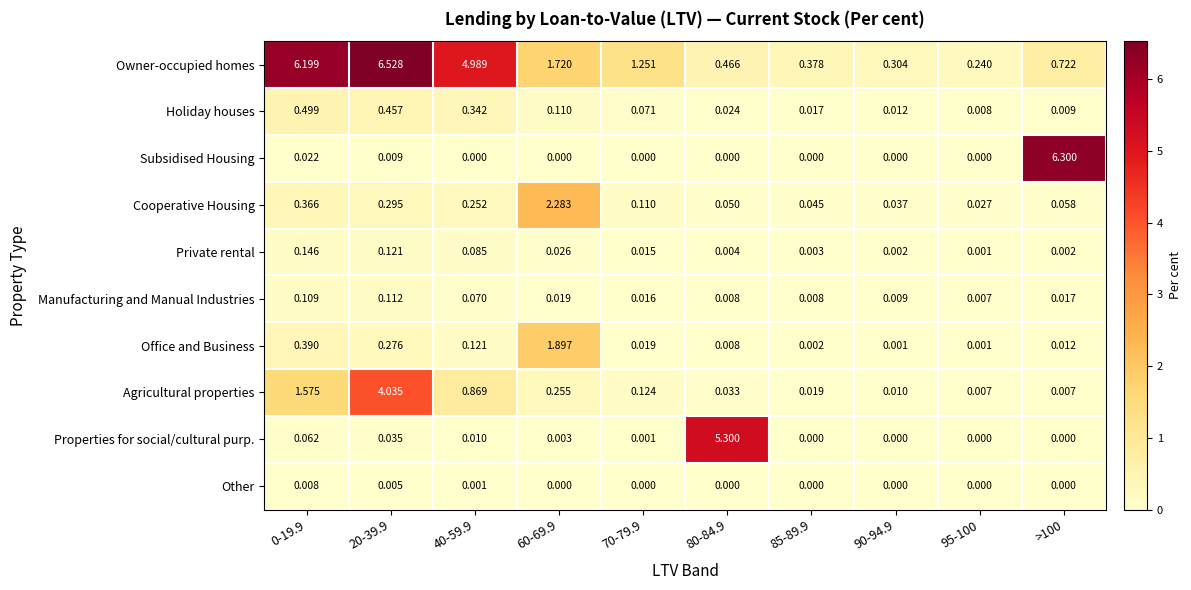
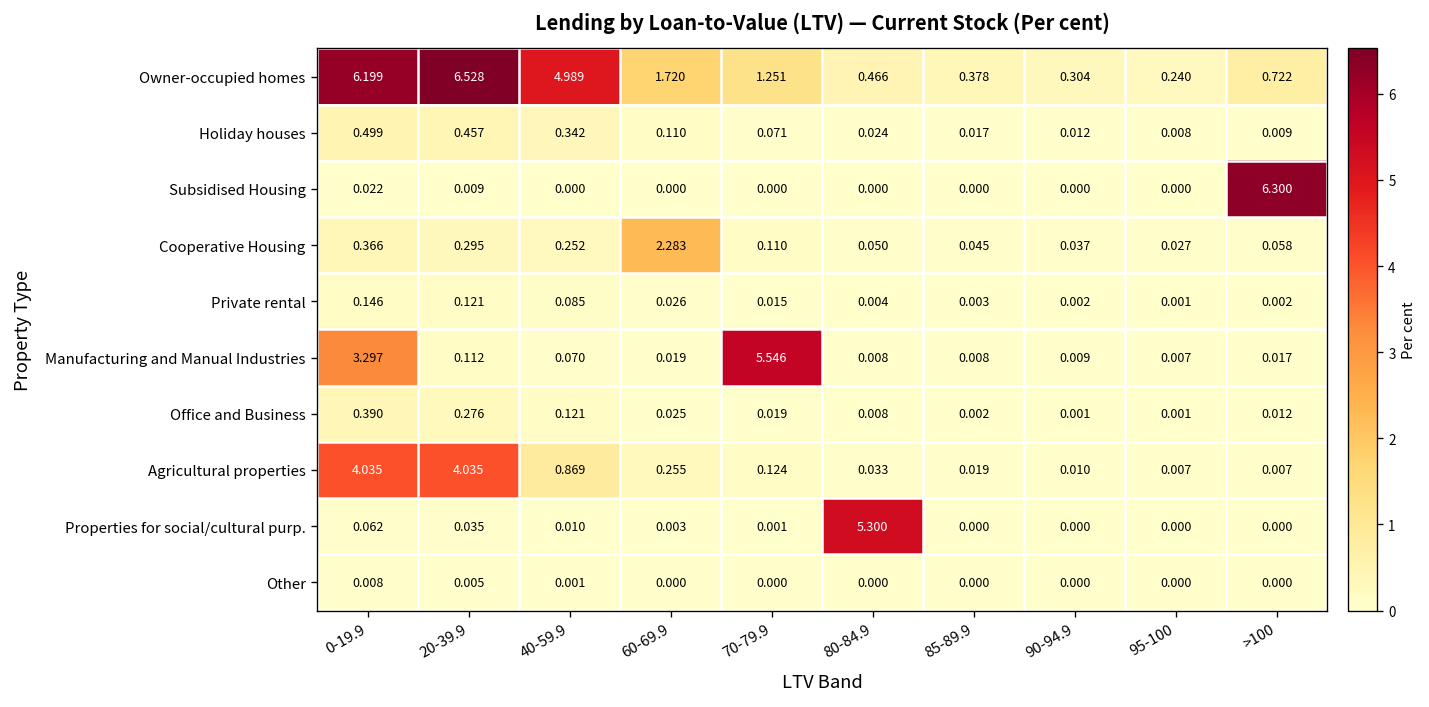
Manufacturing and Manual Industries, 0-19.9: 0.109 -> 3.297
Manufacturing and Manual Industries, 70-79.9: 0.016 -> 5.546
Office and Business, 60-69.9: 1.897 -> 0.025
Agricultural properties, 0-19.9: 1.575 -> 4.035
